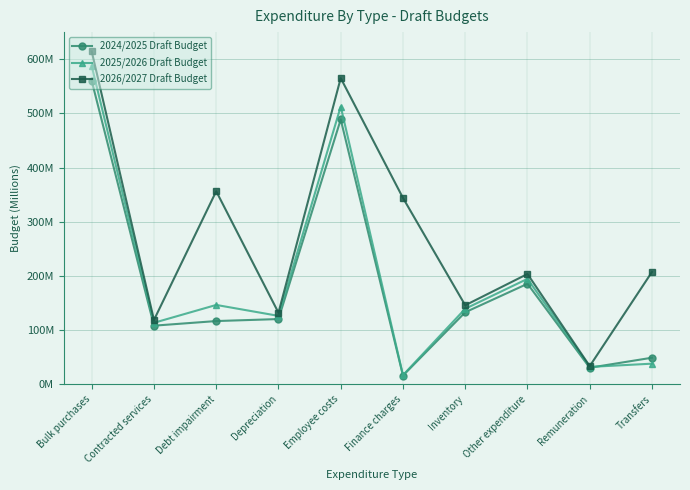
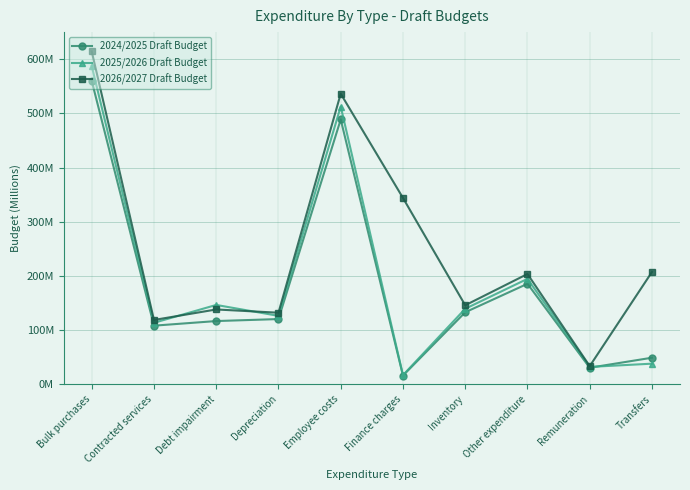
2026/2027 Draft Budget, Debt impairment: 360000000 -> 140000000
2026/2027 Draft Budget, Employee costs: 570000000 -> 540000000
